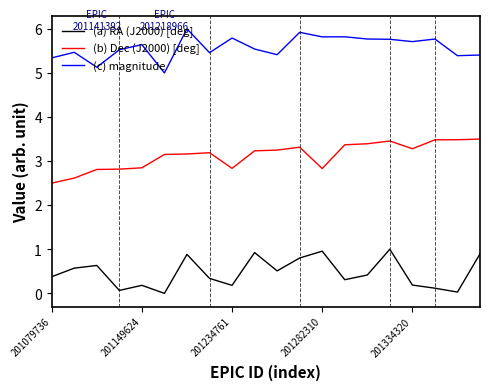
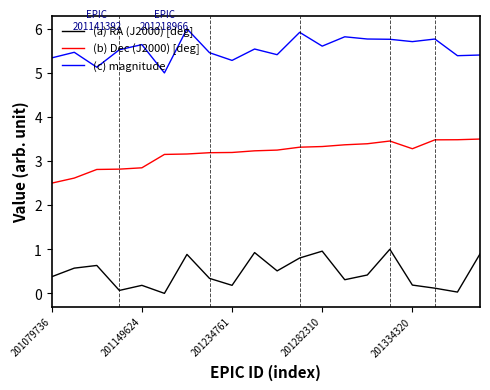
(b) Dec (J2000) [deg], 201234761: 2.8 -> 3.2
(c) magnitude, 201234761: 5.8 -> 5.3
(b) Dec (J2000) [deg], 201282310: 2.8 -> 3.3
(c) magnitude, 201282310: 5.8 -> 5.6
